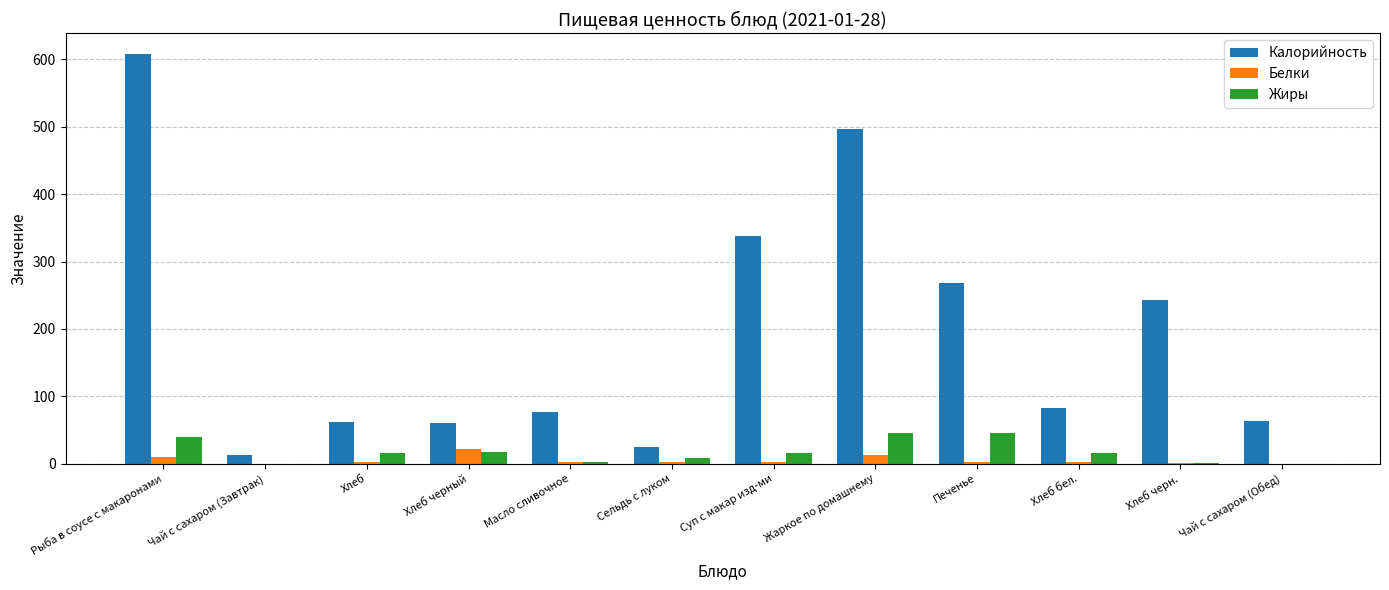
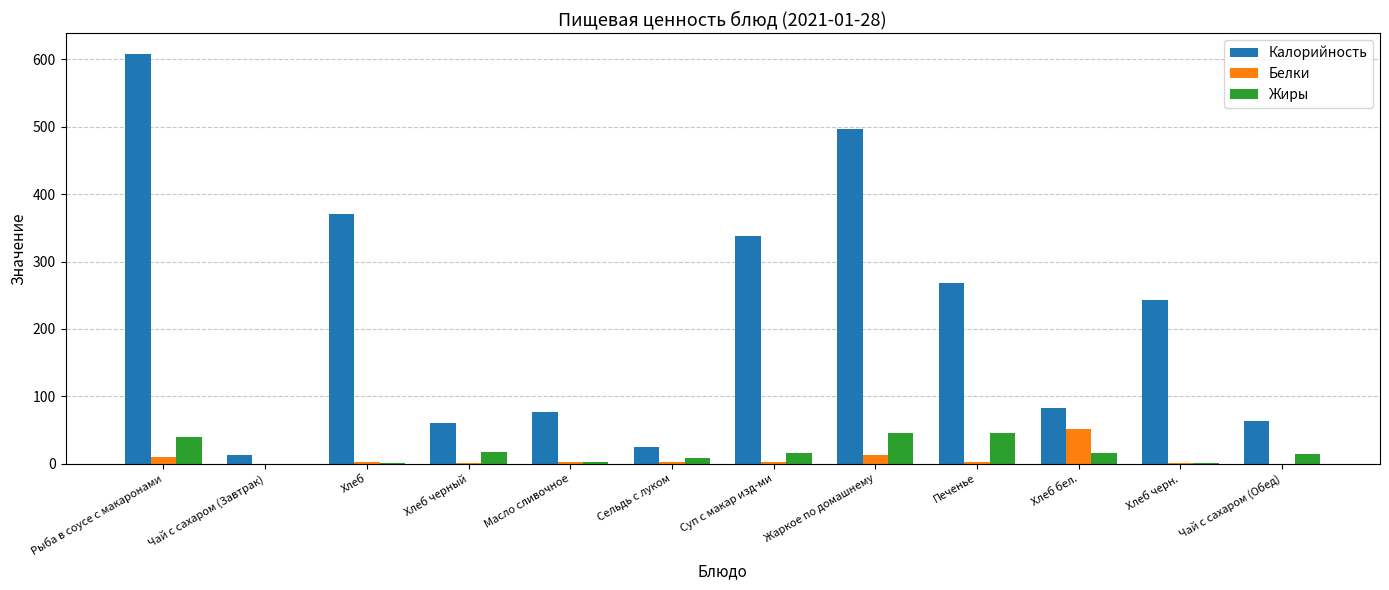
Калорийность, Хлеб: 60 -> 370
Жиры, Хлеб: 20 -> 0
Белки, Хлеб черный: 20 -> 0
Белки, Хлеб бел.: 0 -> 50
Жиры, Чай с сахаром (Обед): 0 -> 10
